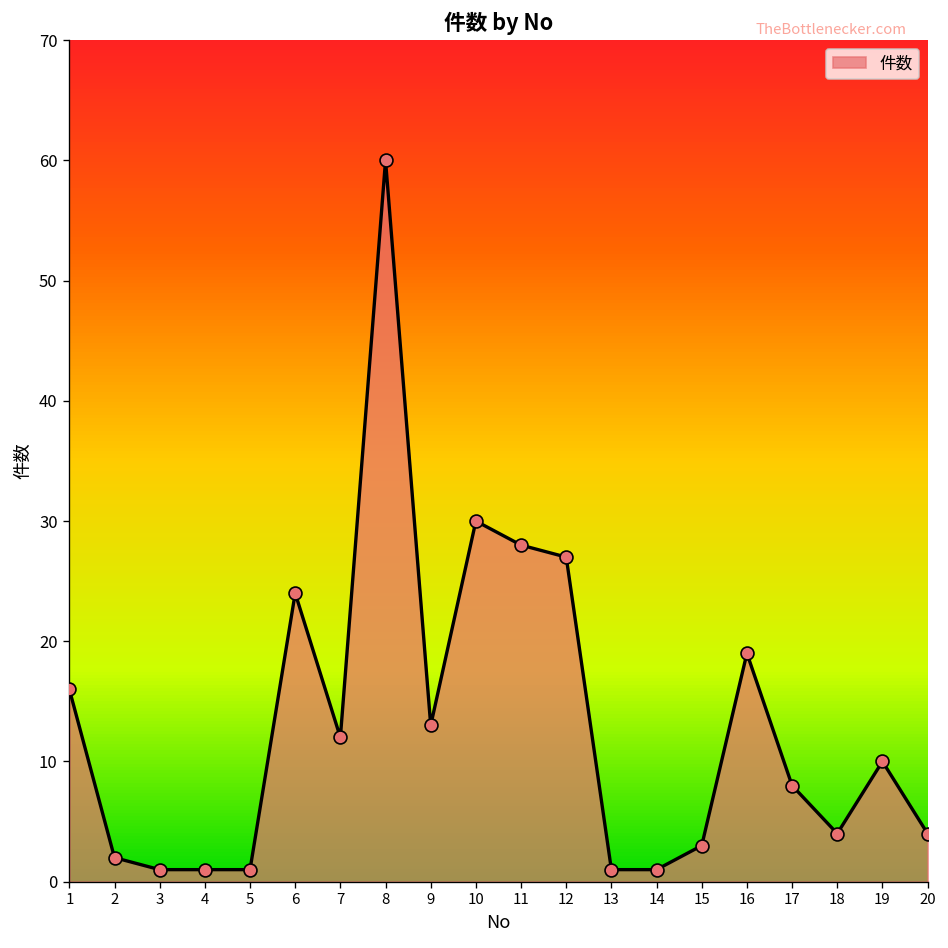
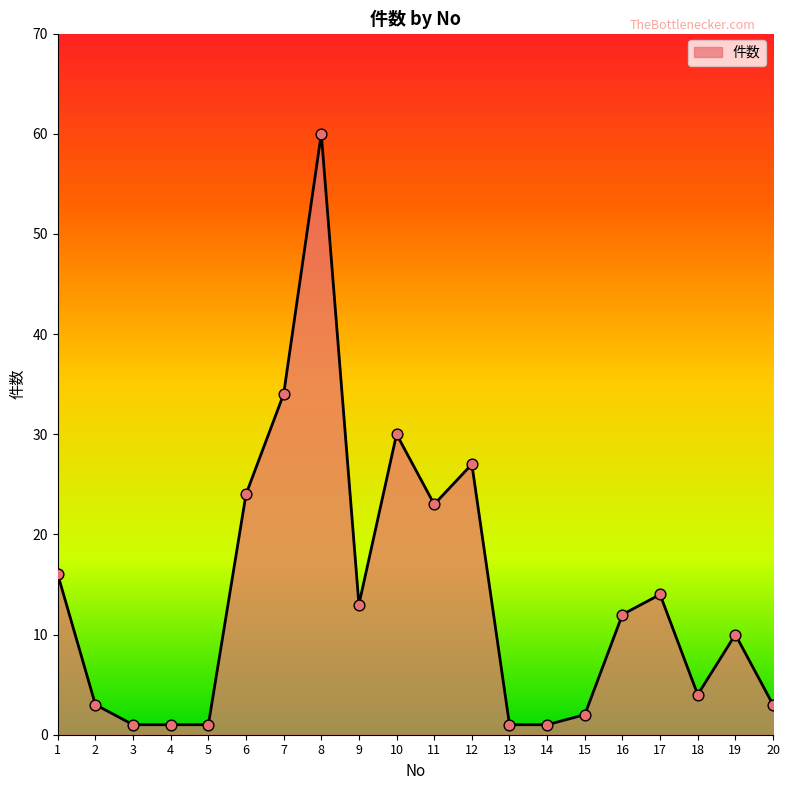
2: 2 -> 3
7: 12 -> 34
11: 28 -> 23
15: 3 -> 2
16: 19 -> 12
17: 8 -> 14
20: 4 -> 3
